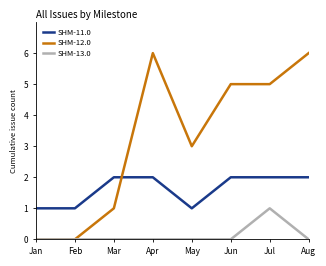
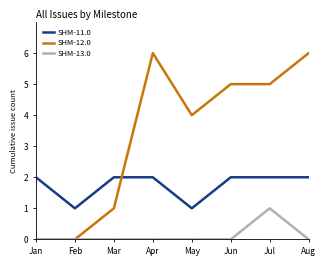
SHM-11.0, Jan: 1 -> 2
SHM-12.0, May: 3 -> 4
